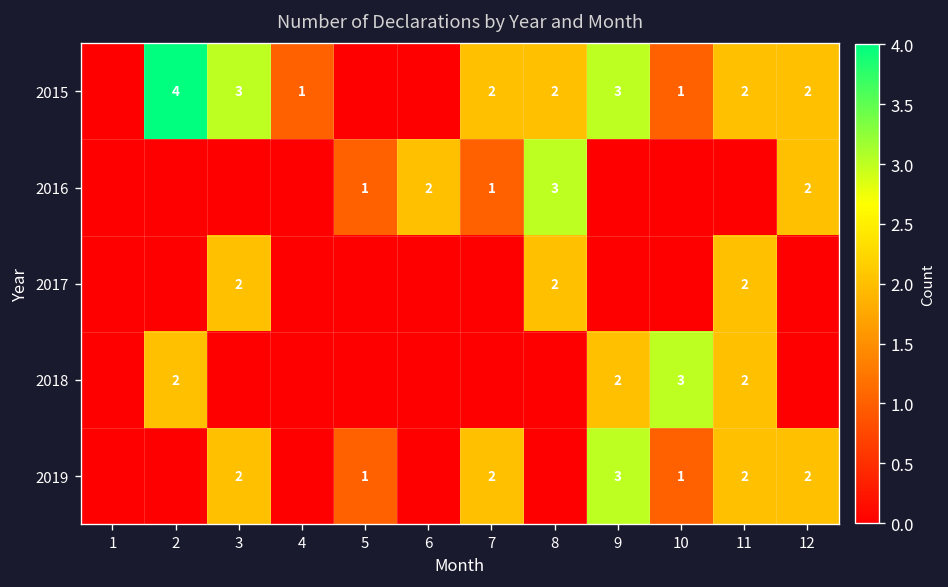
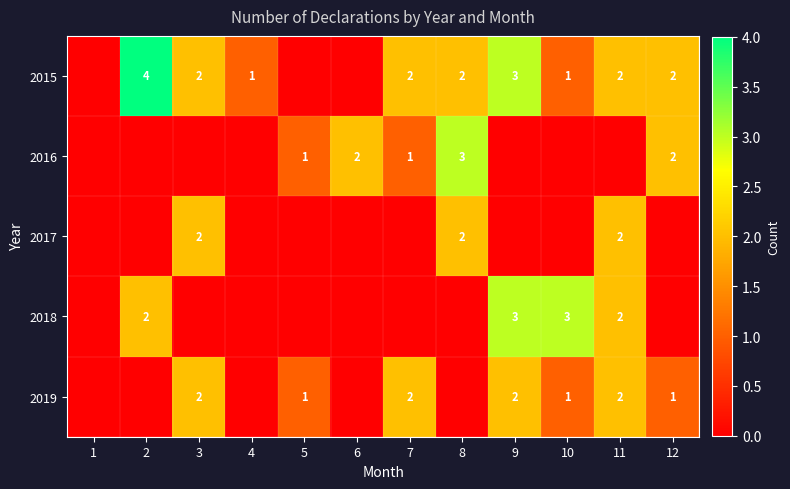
2015, 3: 3 -> 2
2018, 9: 2 -> 3
2019, 9: 3 -> 2
2019, 12: 2 -> 1
